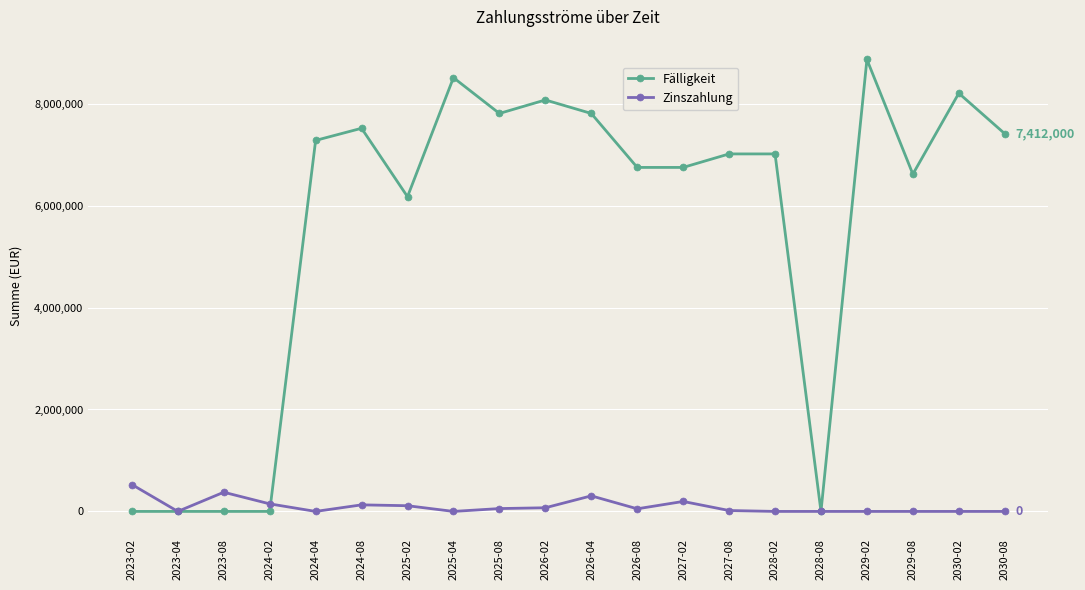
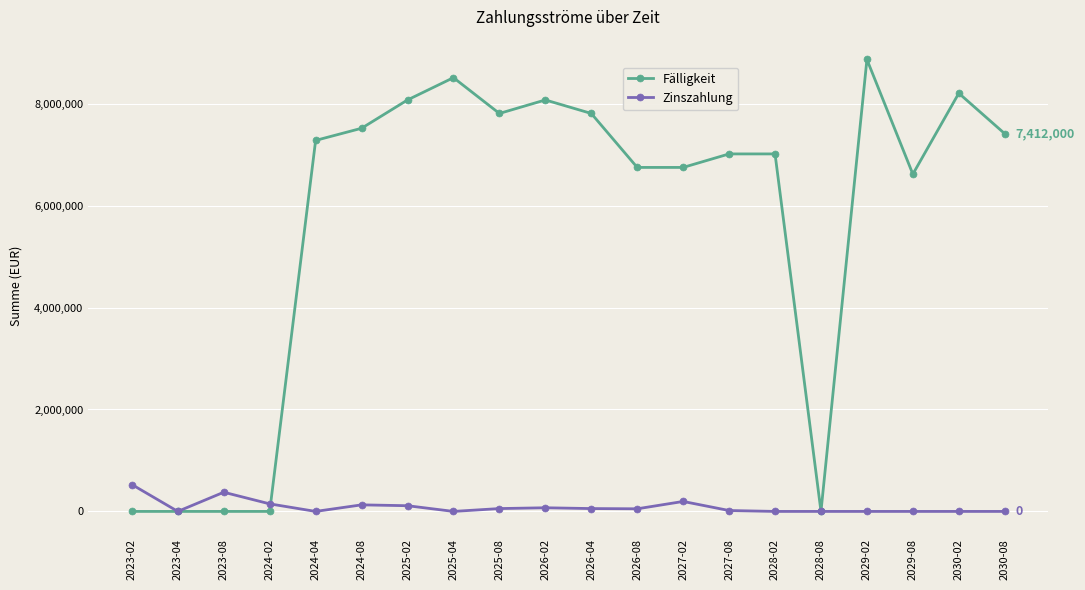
Fälligkeit, 2025-02: 6,200,000 -> 8,100,000
Zinszahlung, 2026-04: 300,000 -> 100,000
